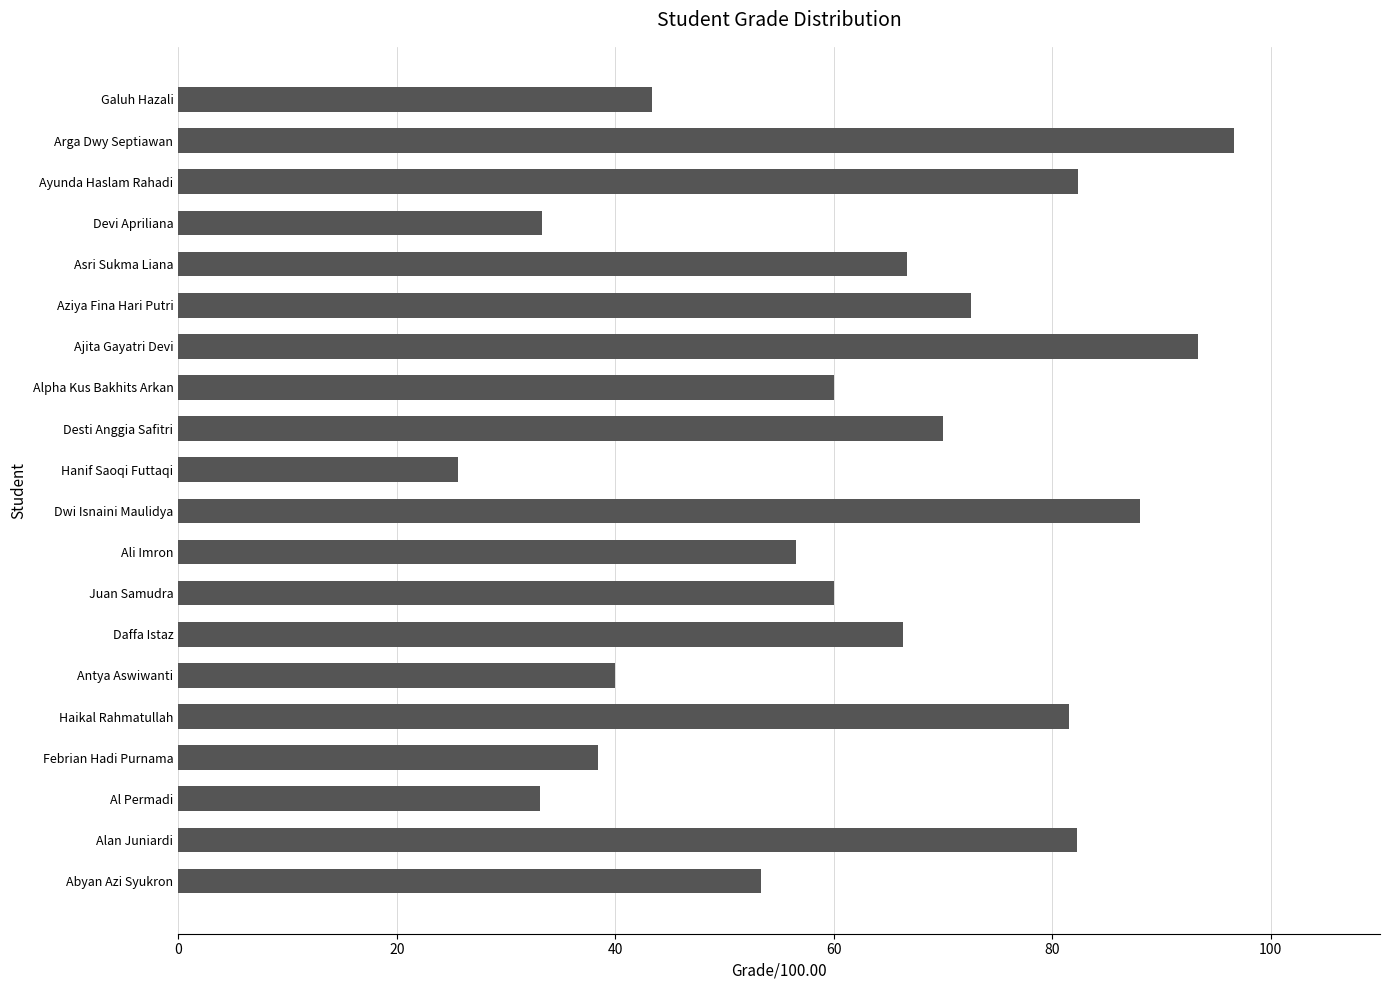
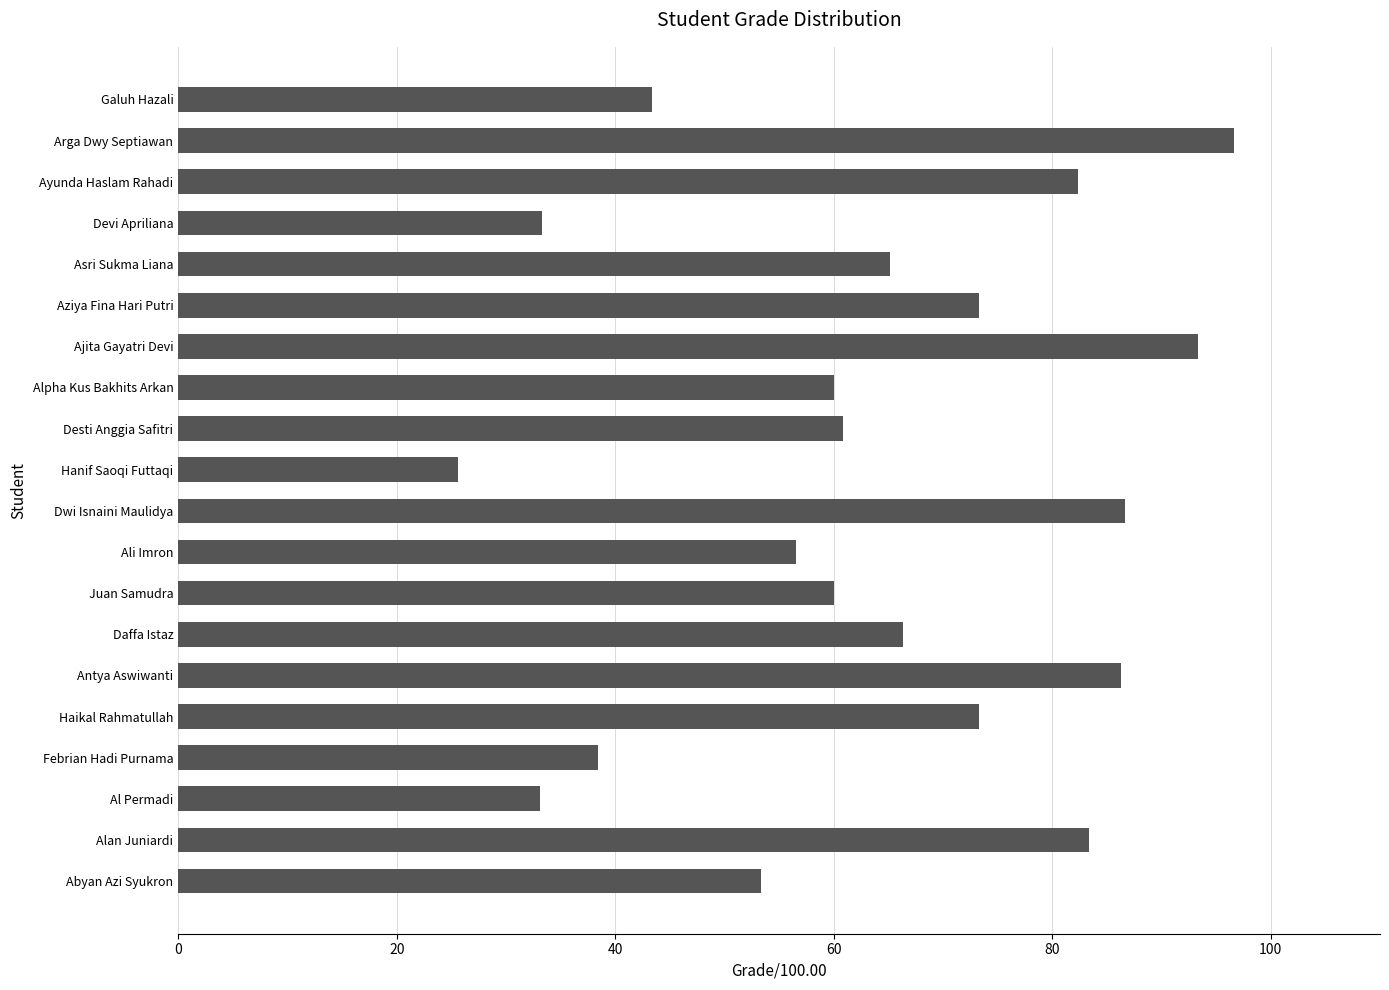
Asri Sukma Liana: 66.7 -> 65.1
Aziya Fina Hari Putri: 72.6 -> 73.3
Desti Anggia Safitri: 70.0 -> 60.8
Dwi Isnaini Maulidya: 88.1 -> 86.7
Antya Aswiwanti: 40.0 -> 86.3
Haikal Rahmatullah: 81.5 -> 73.3
Alan Juniardi: 82.3 -> 83.3
